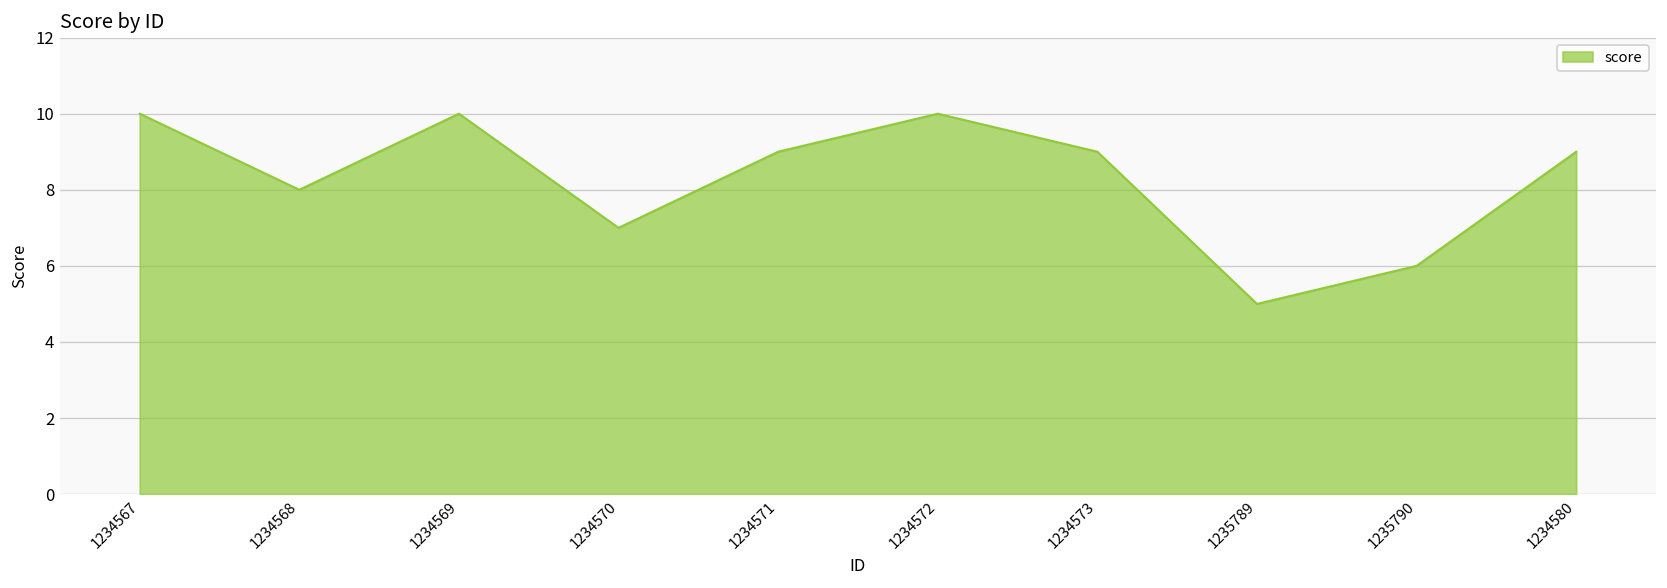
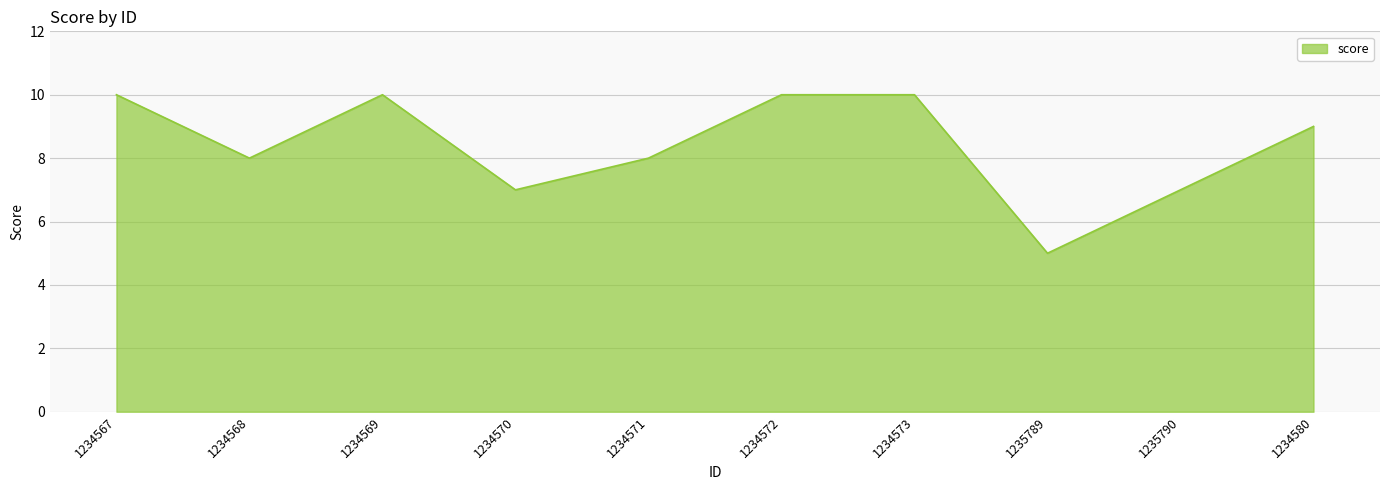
1234571: 9 -> 8
1234573: 9 -> 10
1235790: 6 -> 7
